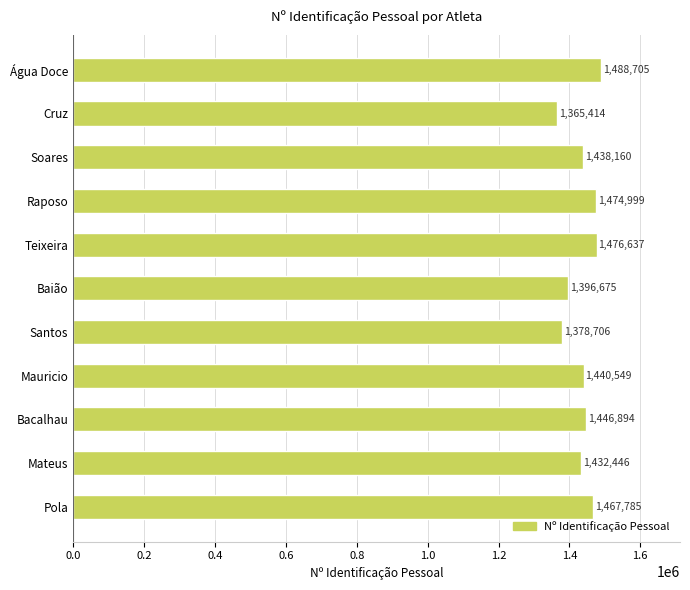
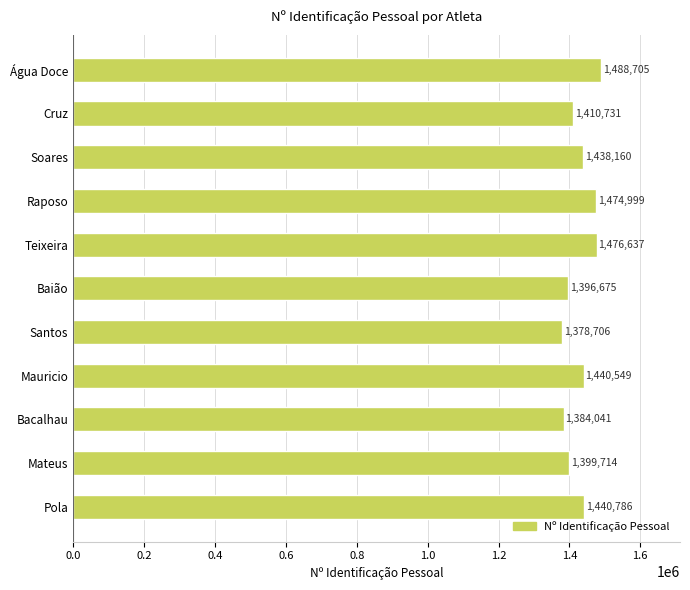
Cruz: 1,365,414 -> 1,410,731
Bacalhau: 1,446,894 -> 1,384,041
Mateus: 1,432,446 -> 1,399,714
Pola: 1,467,785 -> 1,440,786
